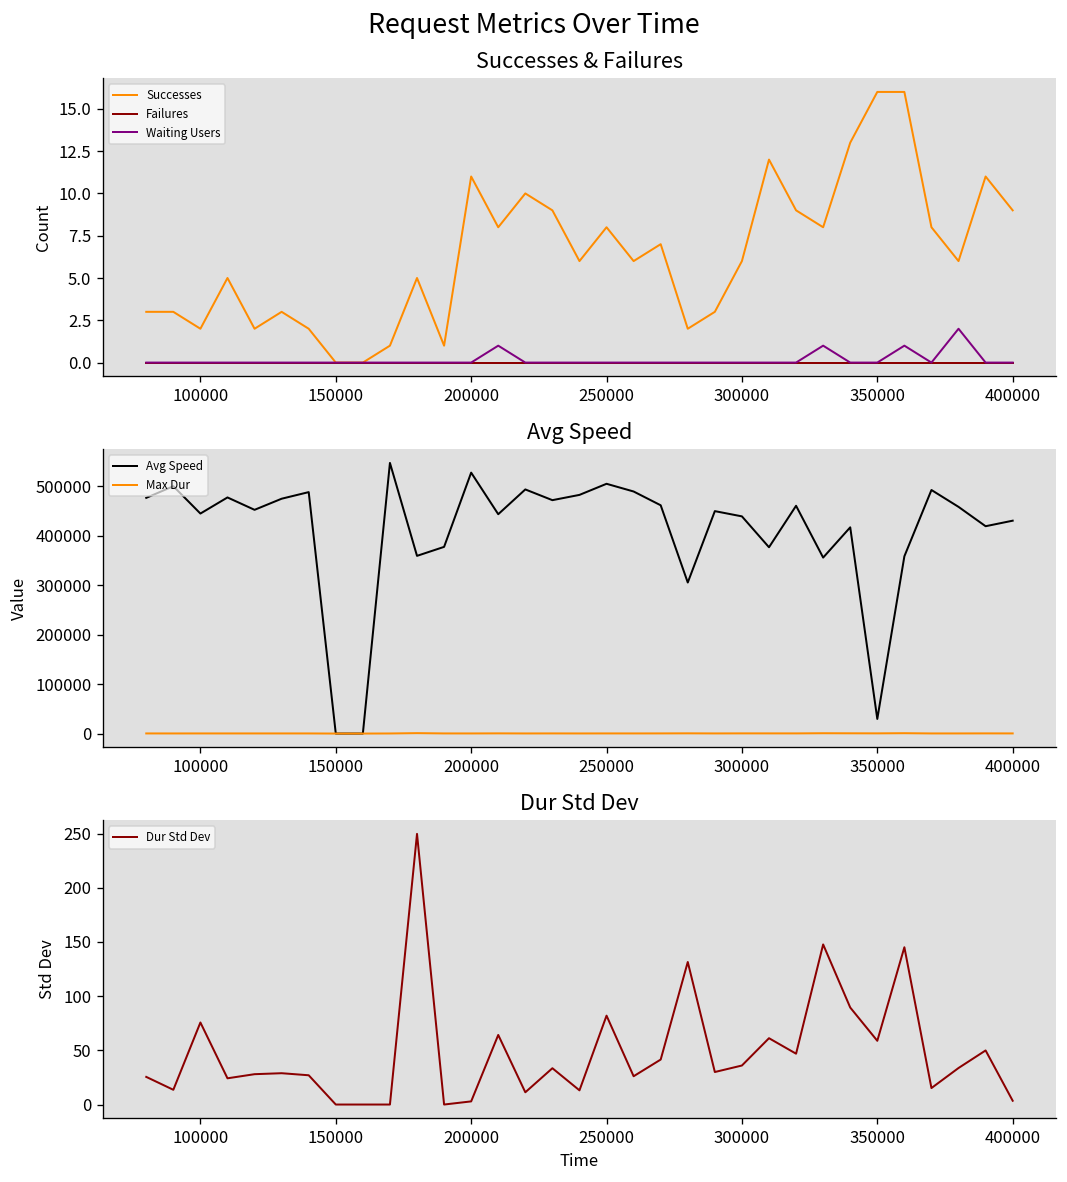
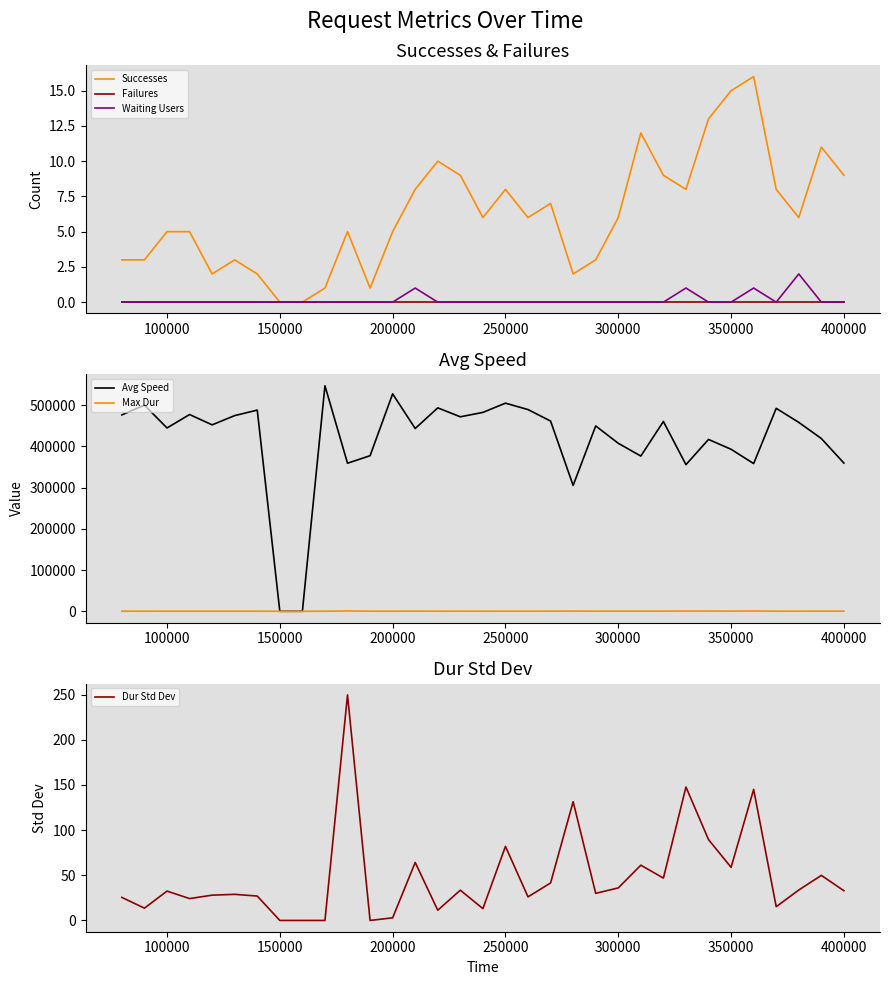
Successes & Failures, Successes, 100000: 2 -> 5
Successes & Failures, Successes, 200000: 11 -> 5
Successes & Failures, Successes, 350000: 16 -> 15
Avg Speed, Avg Speed, 300000: 440000 -> 410000
Avg Speed, Avg Speed, 350000: 30000 -> 390000
Avg Speed, Avg Speed, 400000: 430000 -> 360000
Dur Std Dev, 100000: 80 -> 30
Dur Std Dev, 400000: 0 -> 30
